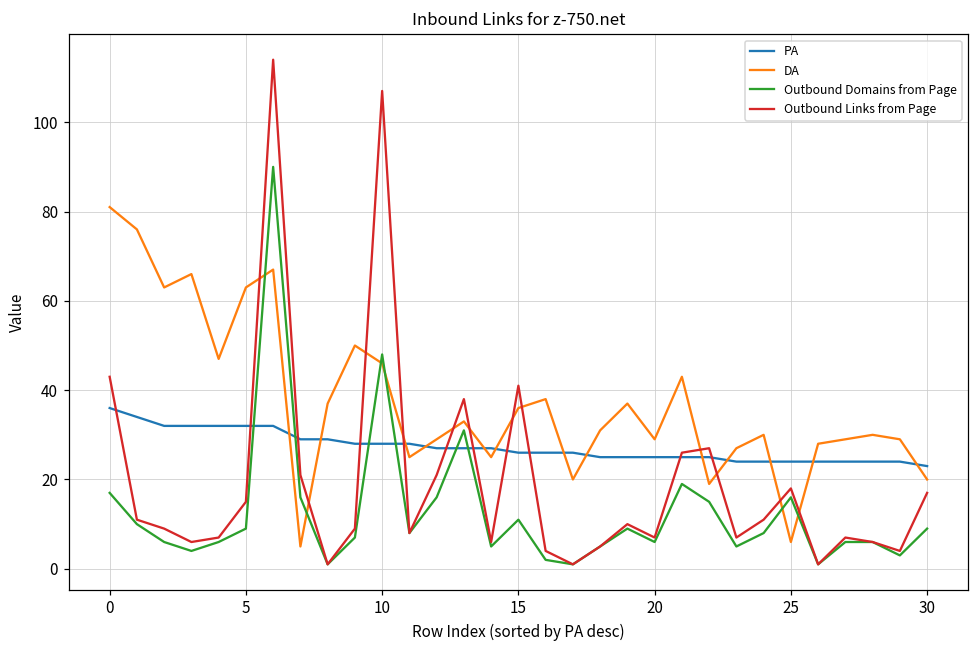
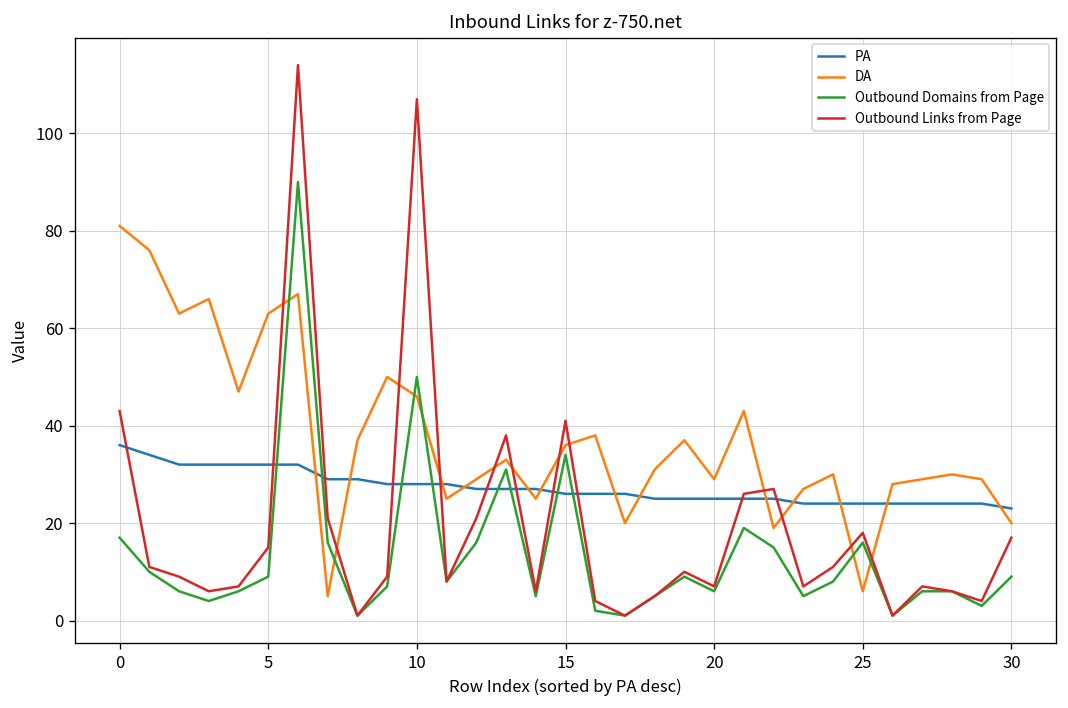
Outbound Domains from Page, 10: 48 -> 50
Outbound Domains from Page, 15: 11 -> 34
